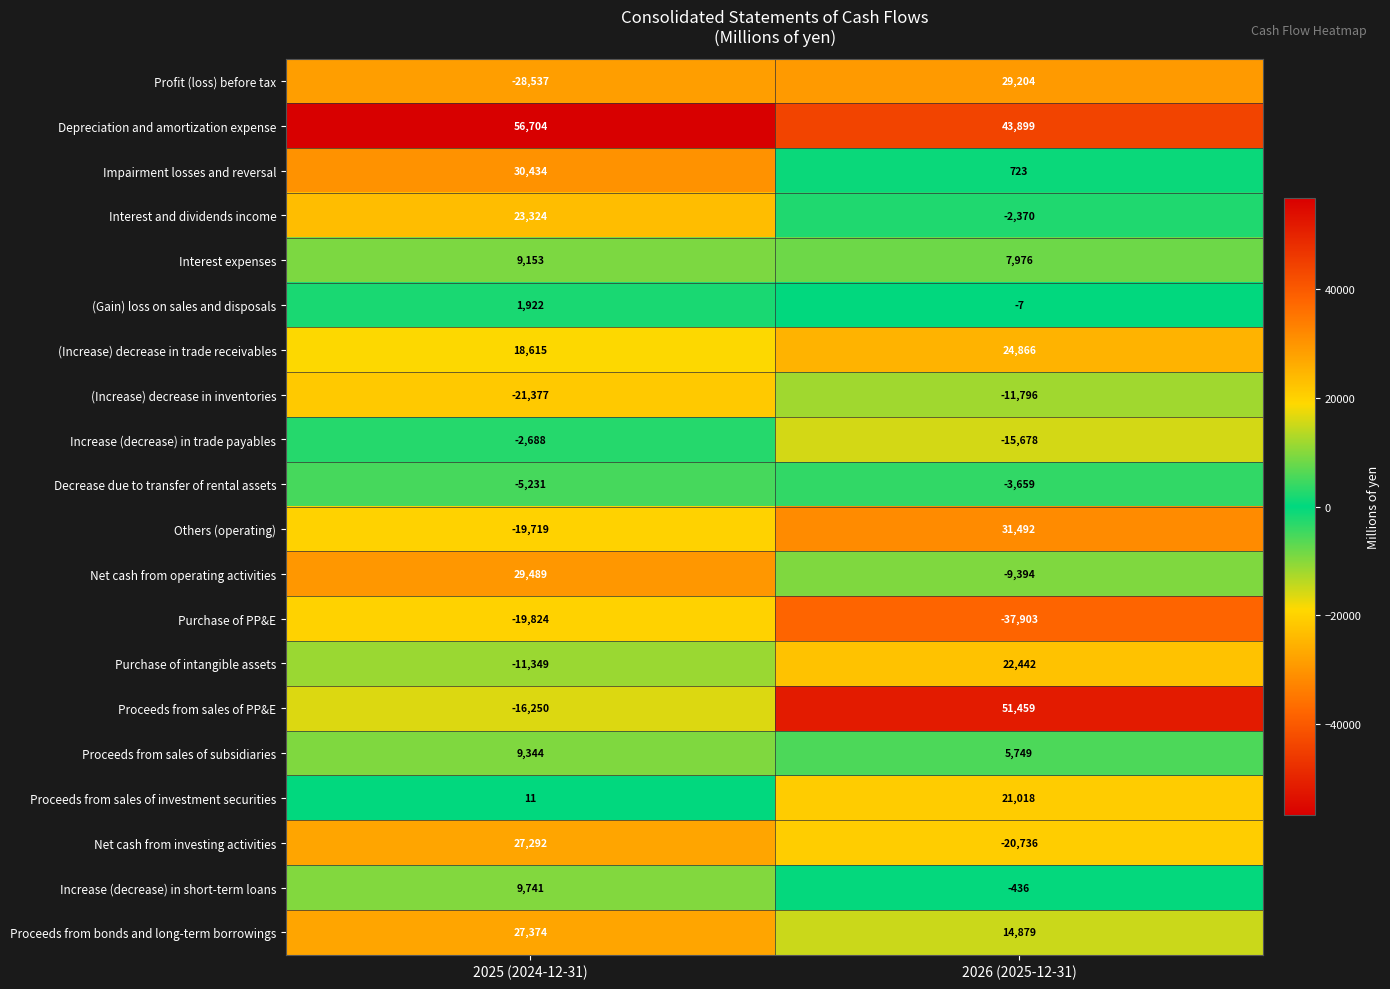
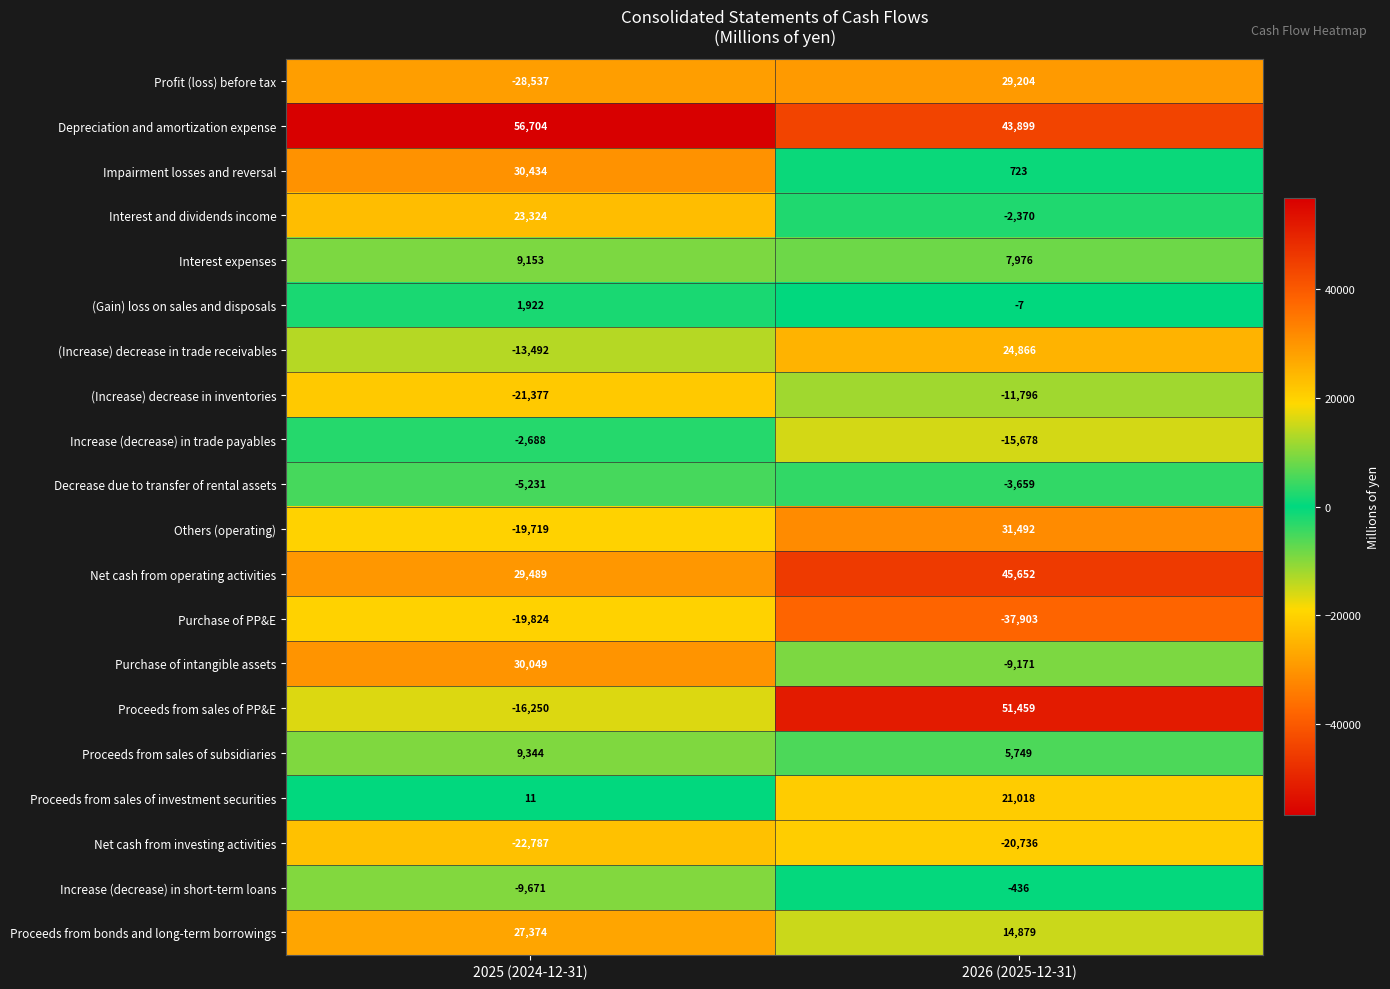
(Increase) decrease in trade receivables, 2025 (2024-12-31): 18,615 -> -13,492
Net cash from operating activities, 2026 (2025-12-31): -9,394 -> 45,652
Purchase of intangible assets, 2025 (2024-12-31): -11,349 -> 30,049
Purchase of intangible assets, 2026 (2025-12-31): 22,442 -> -9,171
Net cash from investing activities, 2025 (2024-12-31): 27,292 -> -22,787
Increase (decrease) in short-term loans, 2025 (2024-12-31): 9,741 -> -9,671
